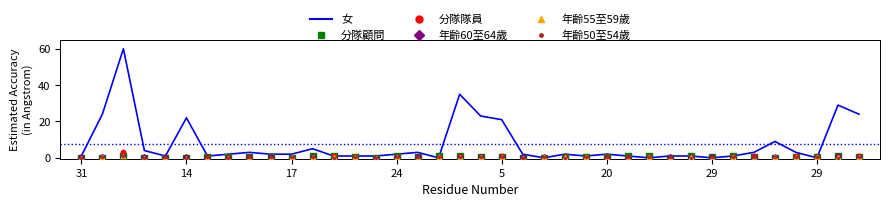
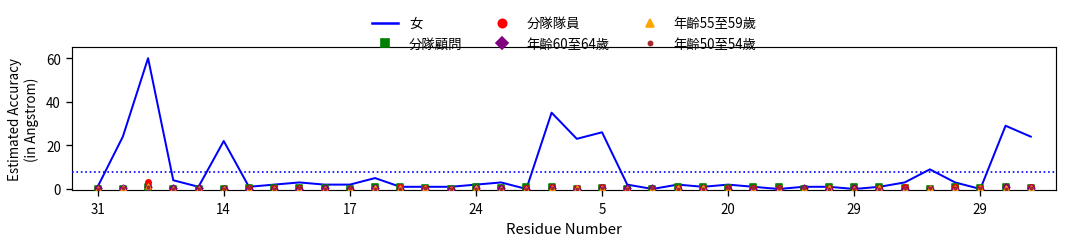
女, 5: 21 -> 26
